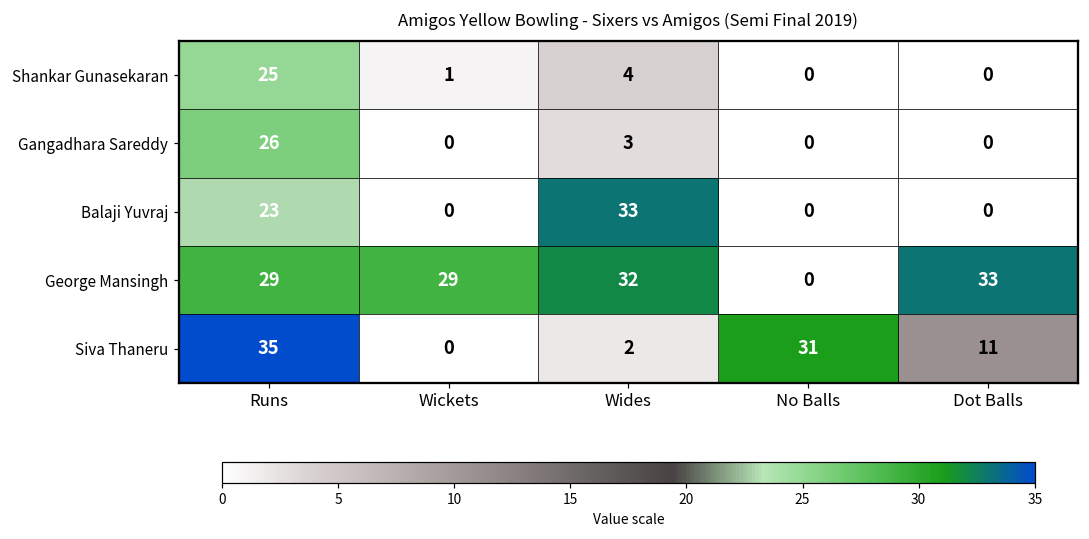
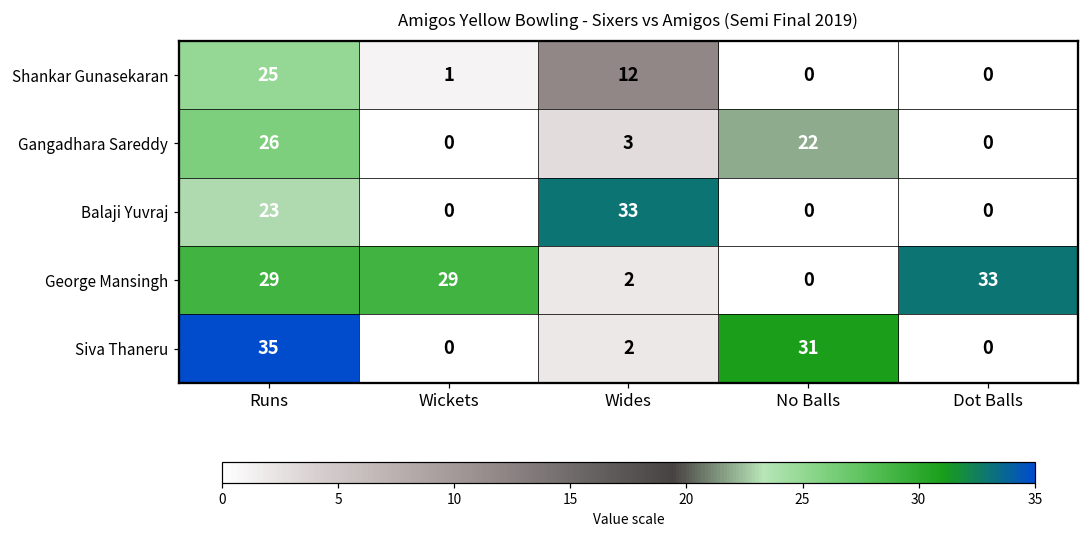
Shankar Gunasekaran, Wides: 4 -> 12
Gangadhara Sareddy, No Balls: 0 -> 22
George Mansingh, Wides: 32 -> 2
Siva Thaneru, Dot Balls: 11 -> 0
